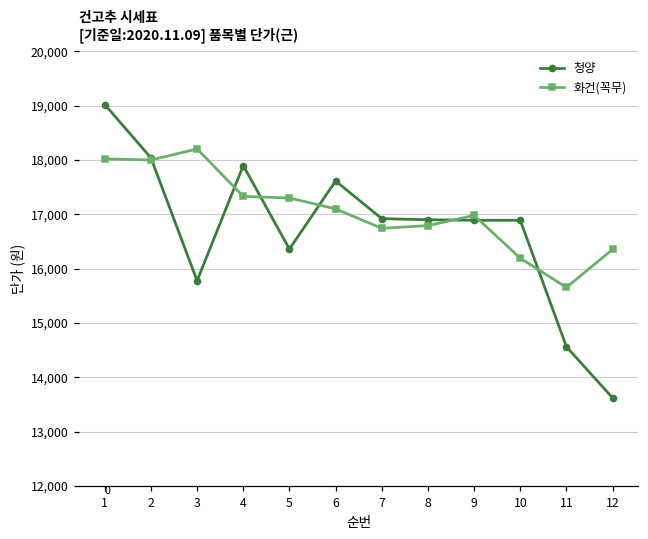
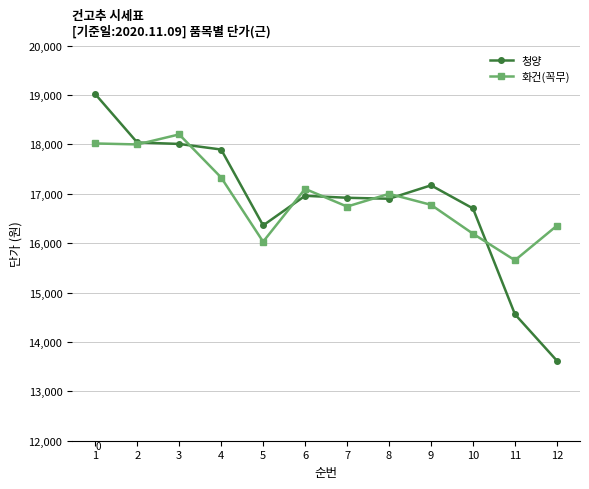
청양, 3: 15,800 -> 18,000
화건(꼭무), 5: 17,300 -> 16,000
청양, 6: 17,600 -> 17,000
화건(꼭무), 8: 16,800 -> 17,000
청양, 9: 16,900 -> 17,200
화건(꼭무), 9: 17,000 -> 16,800
청양, 10: 16,900 -> 16,700
